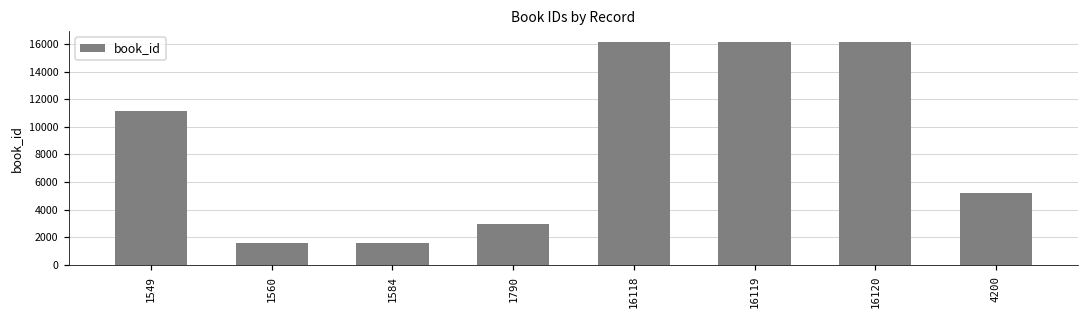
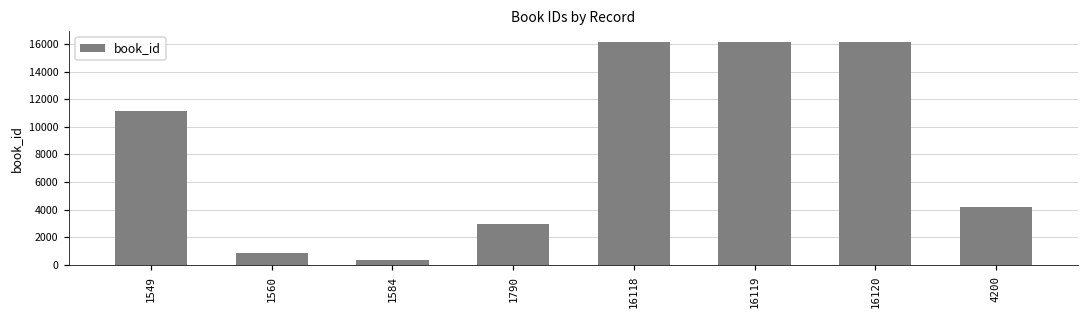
1560: 1600 -> 800
1584: 1600 -> 400
4200: 5200 -> 4200
